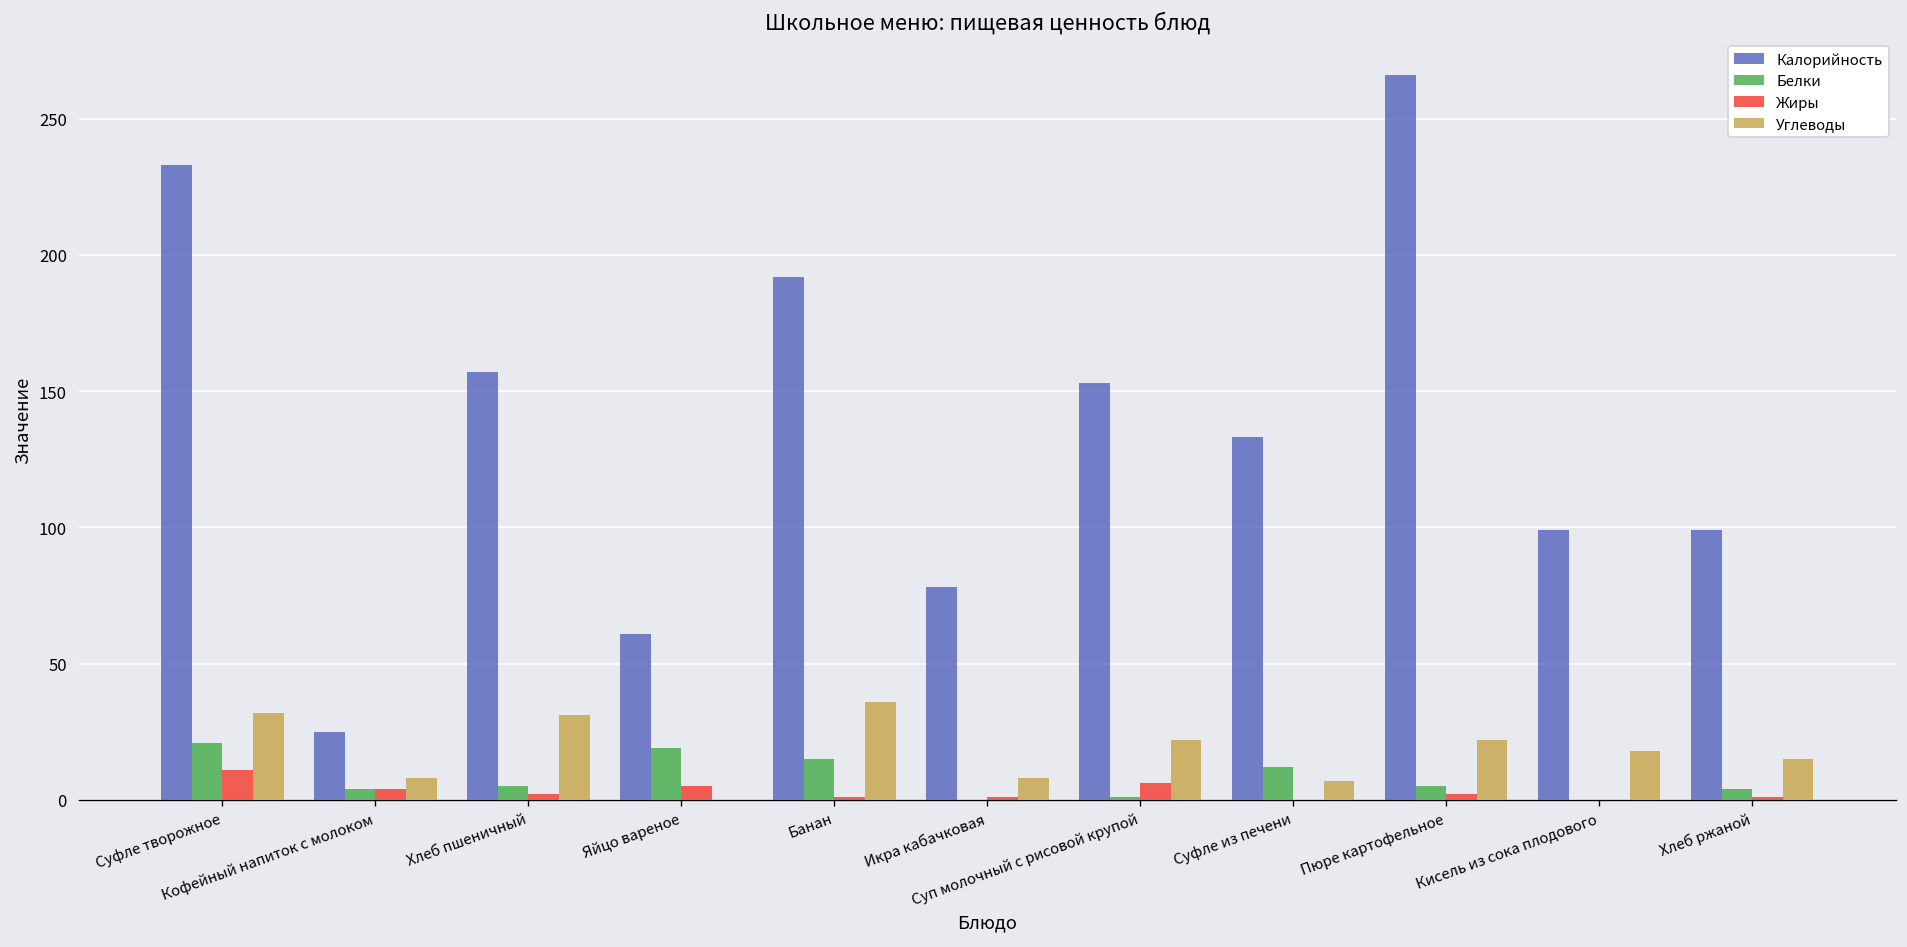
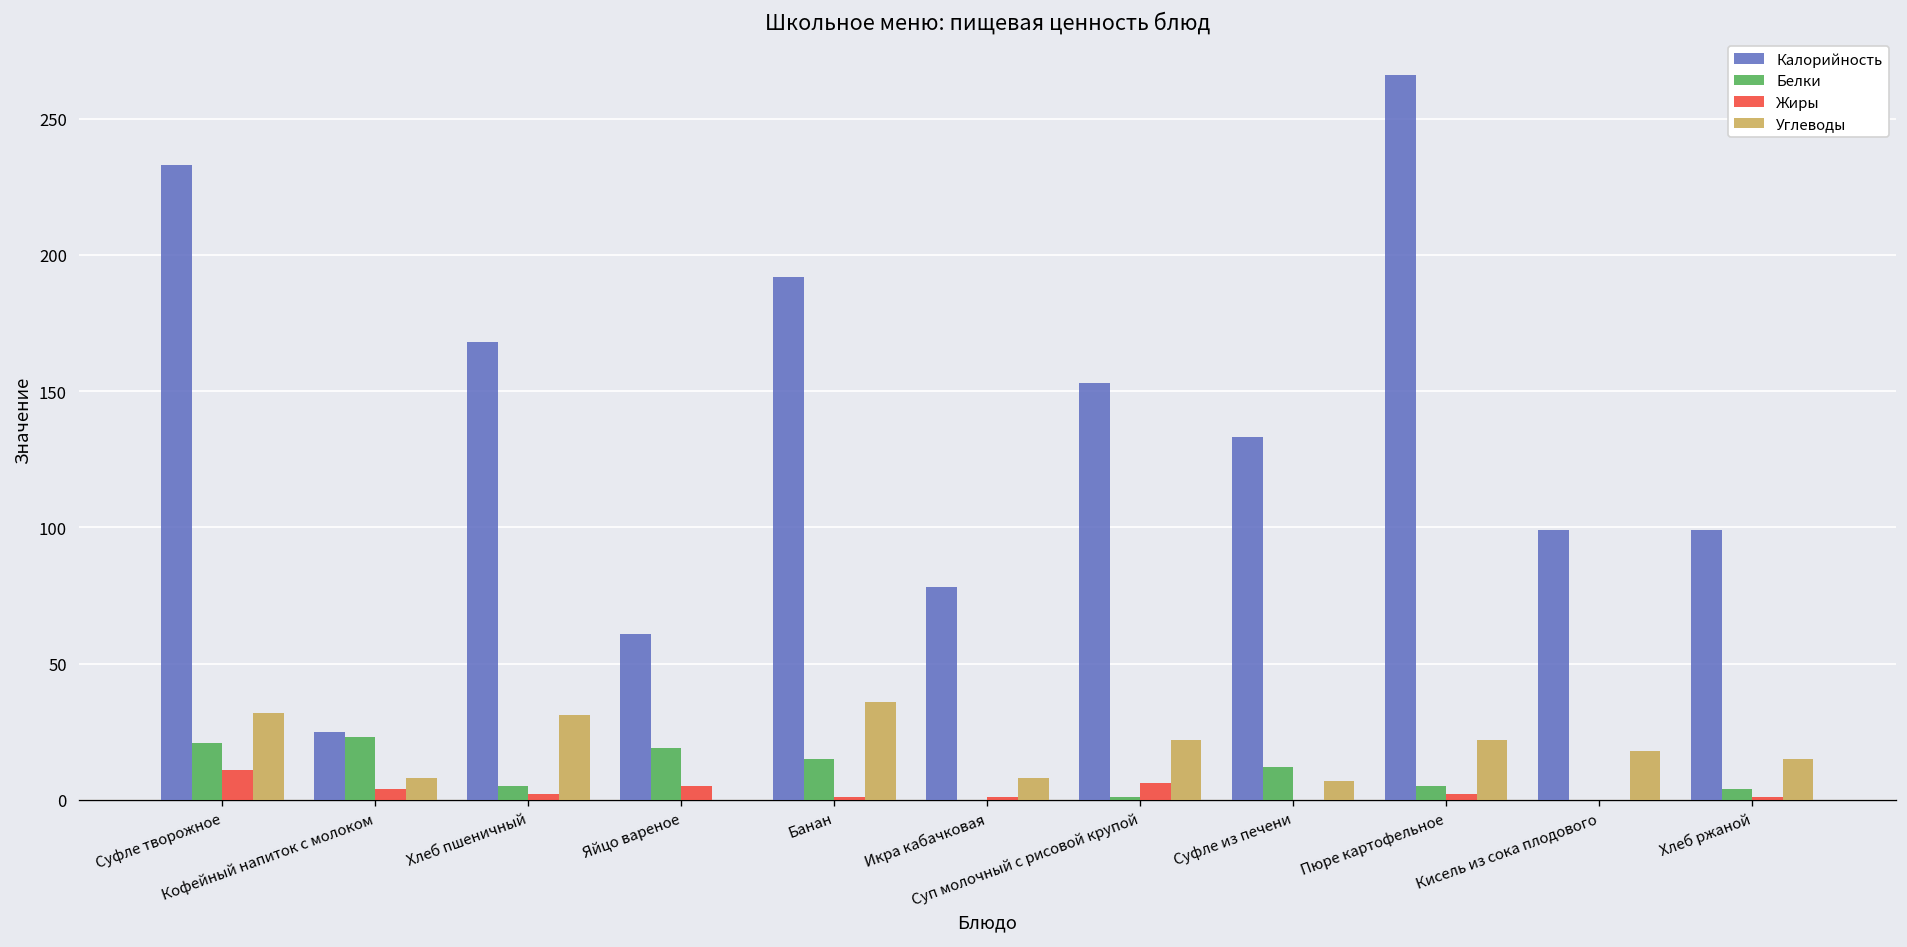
Белки, Кофейный напиток с молоком: 4 -> 23
Калорийность, Хлеб пшеничный: 157 -> 168
